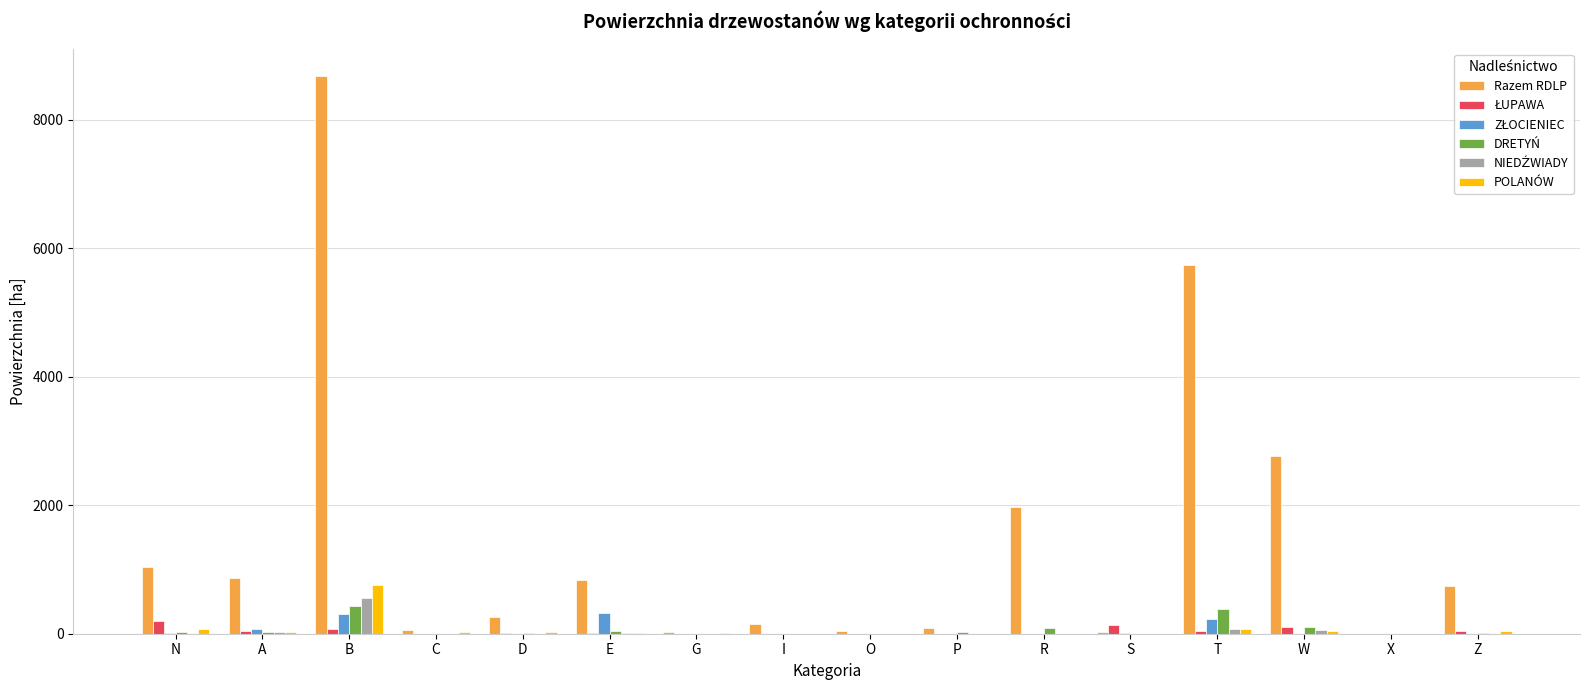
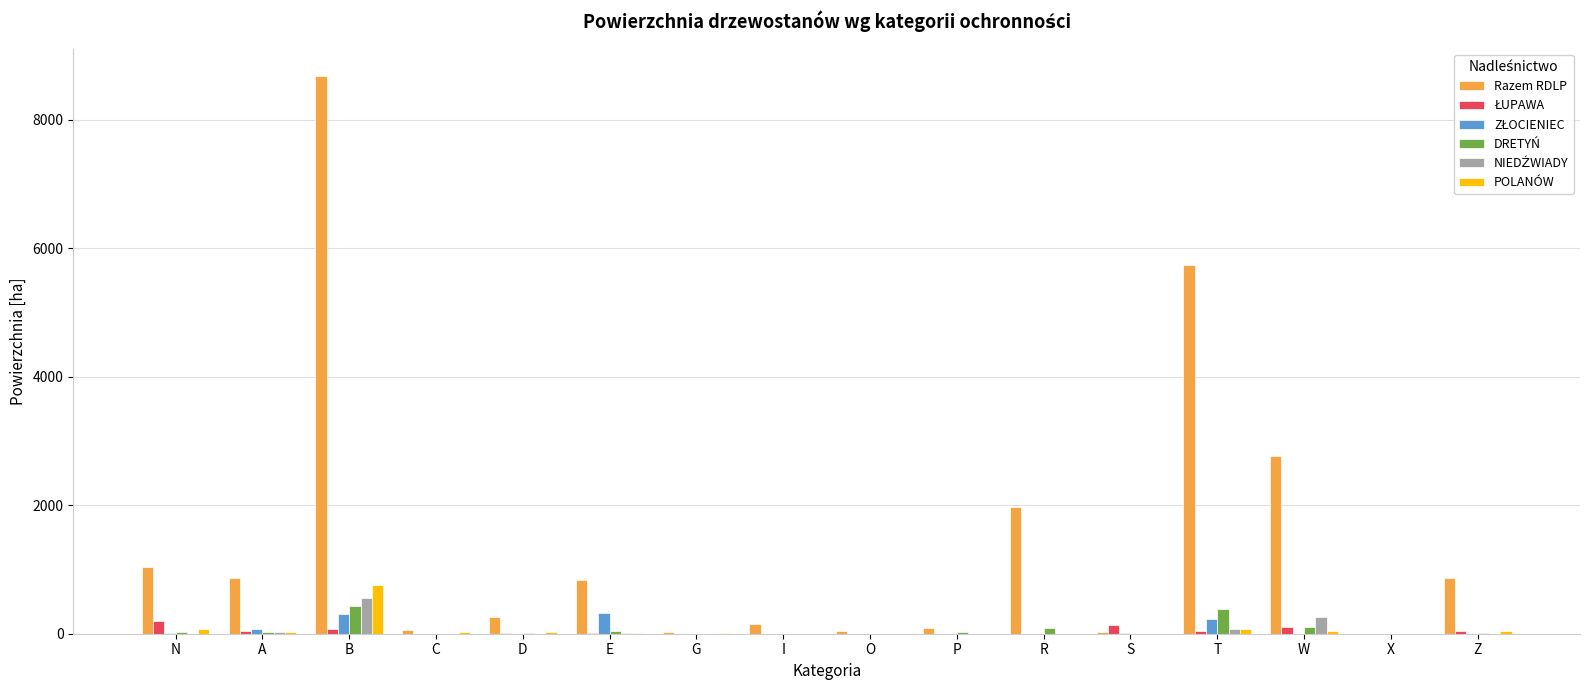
NIEDŹWIADY, W: 100 -> 300
Razem RDLP, Z: 700 -> 900
